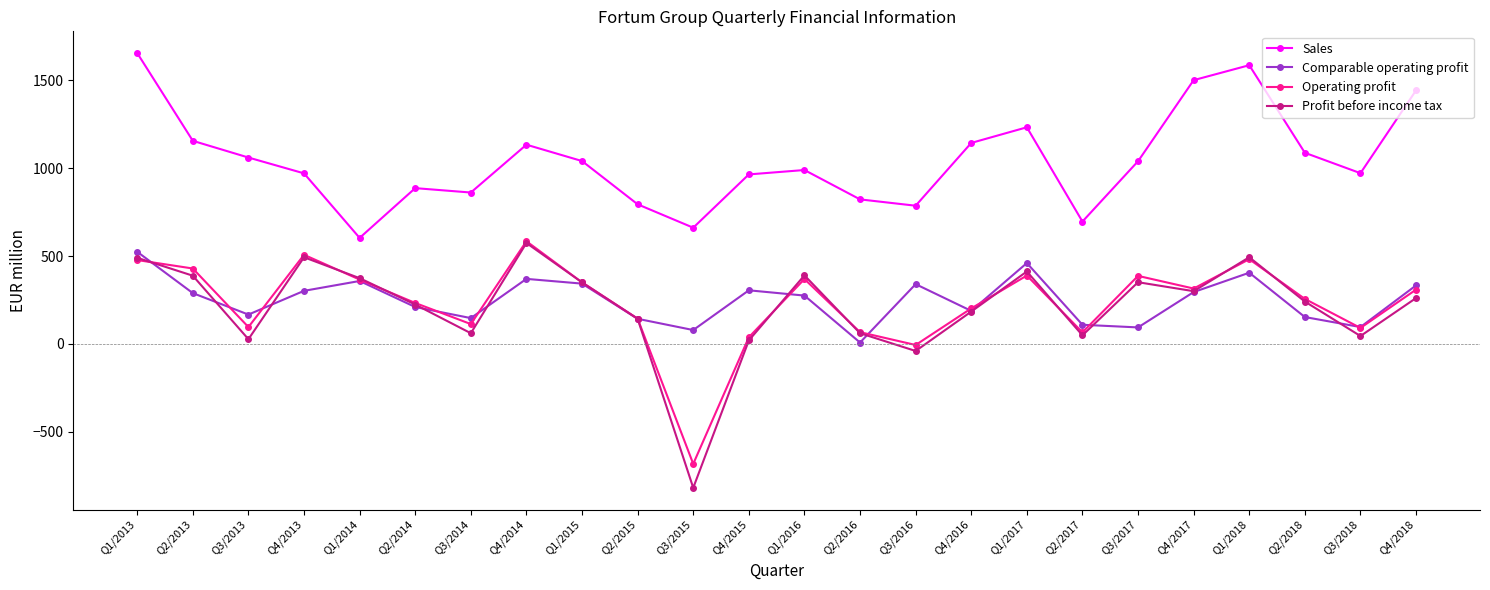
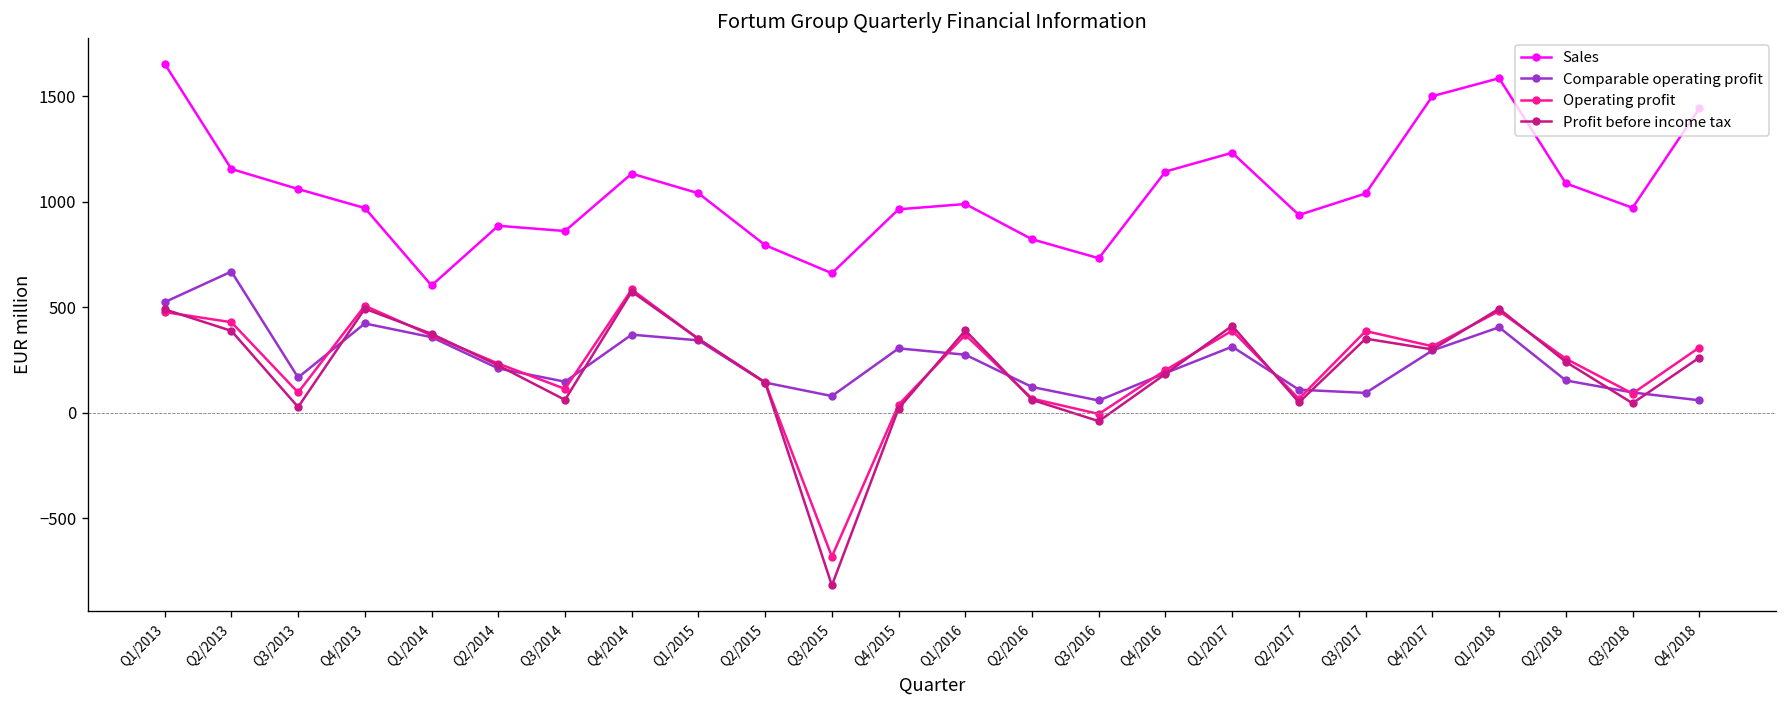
Comparable operating profit, Q2/2013: 290 -> 670
Comparable operating profit, Q4/2013: 300 -> 420
Comparable operating profit, Q2/2016: 10 -> 120
Sales, Q3/2016: 790 -> 730
Comparable operating profit, Q3/2016: 340 -> 60
Comparable operating profit, Q1/2017: 460 -> 310
Sales, Q2/2017: 700 -> 940
Comparable operating profit, Q4/2018: 330 -> 60
